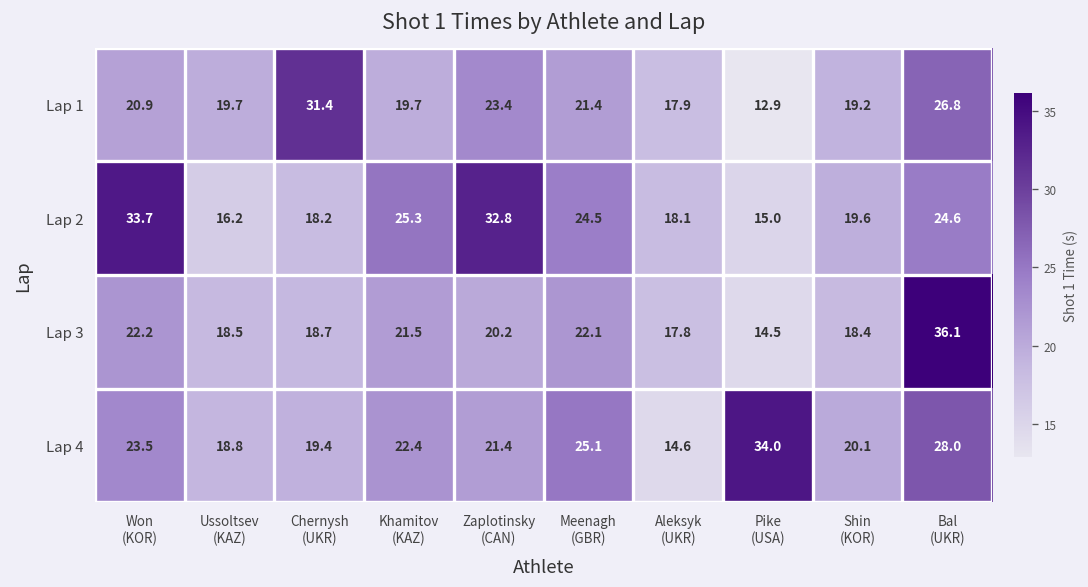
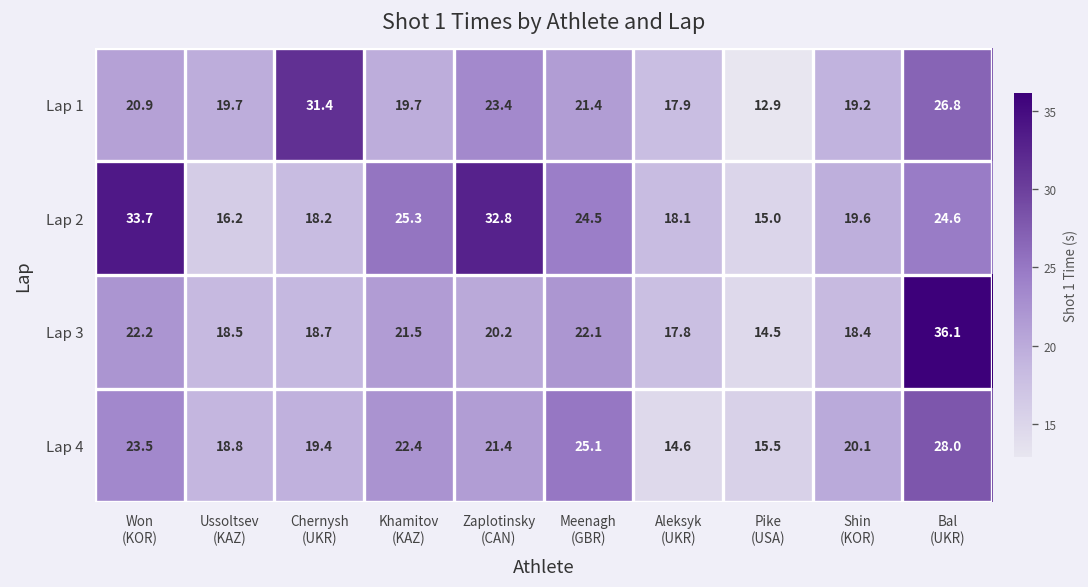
Lap 4, Pike (USA): 34.0 -> 15.5
